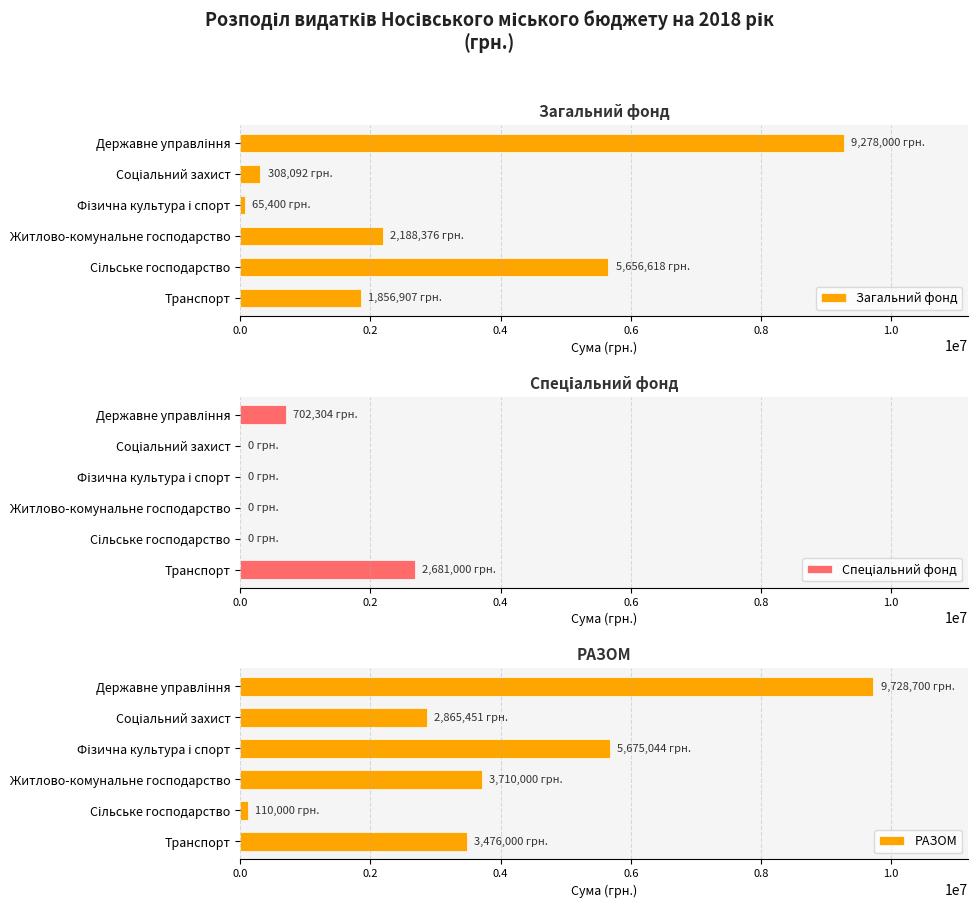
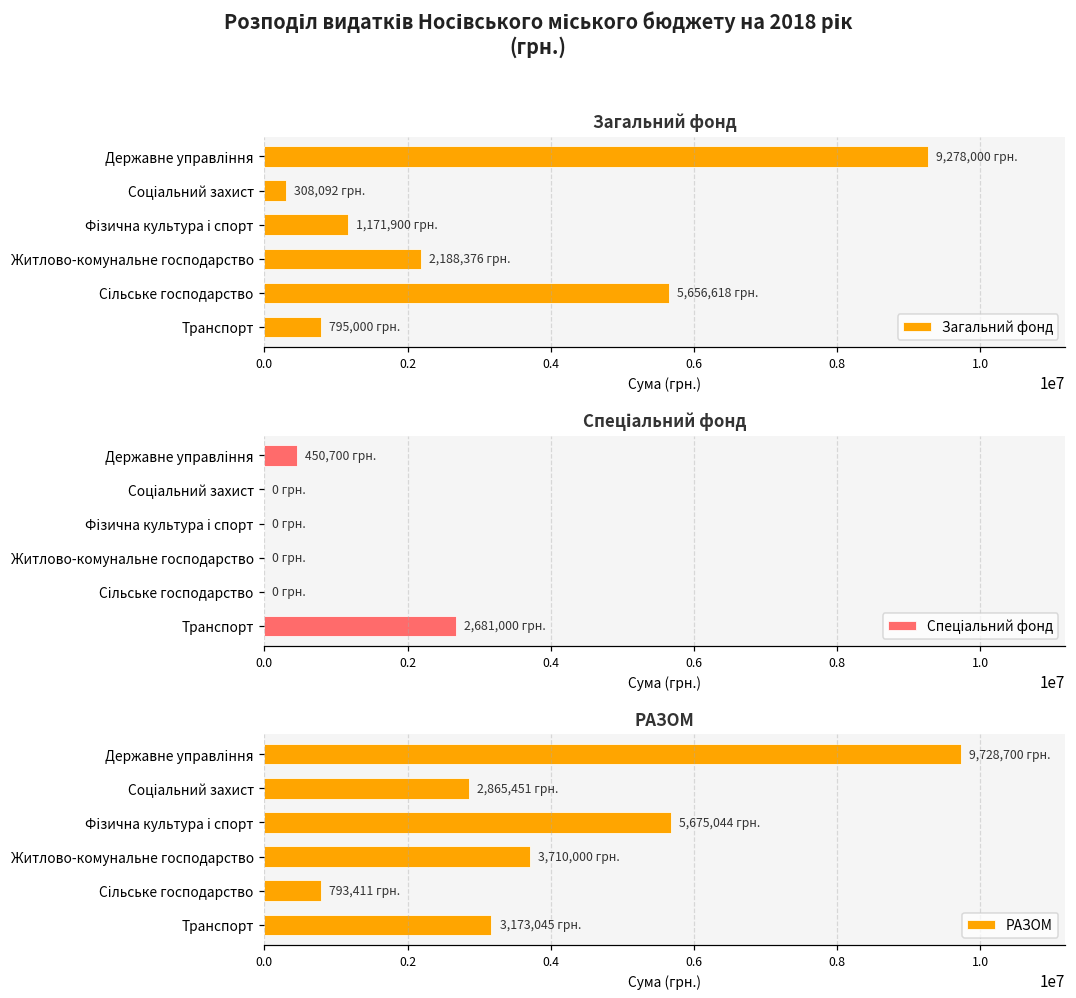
Загальний фонд, Фізична культура і спорт: 65,400 -> 1,171,900
Загальний фонд, Транспорт: 1,856,907 -> 795,000
Спеціальний фонд, Державне управління: 702,304 -> 450,700
РАЗОМ, Сільське господарство: 110,000 -> 793,411
РАЗОМ, Транспорт: 3,476,000 -> 3,173,045
